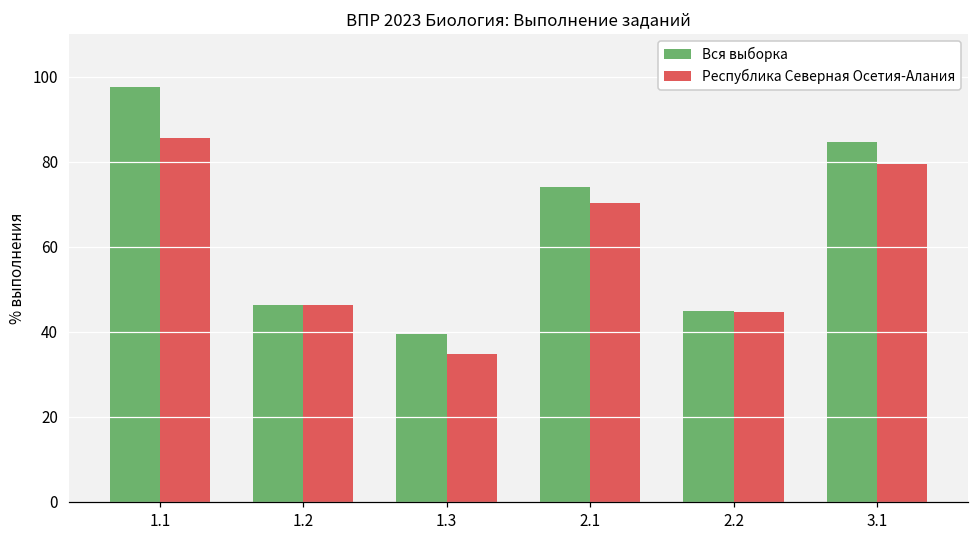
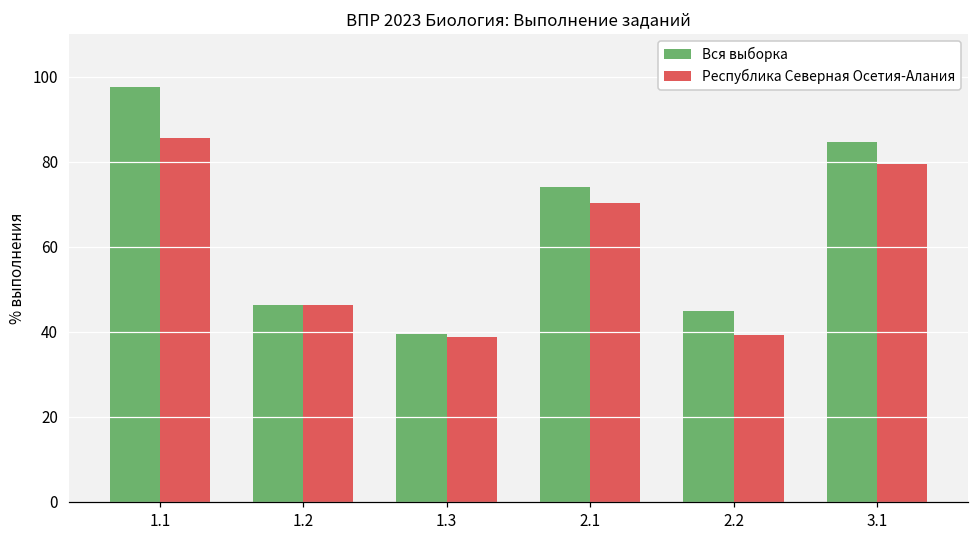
Республика Северная Осетия-Алания, 1.3: 35 -> 39
Республика Северная Осетия-Алания, 2.2: 45 -> 39
